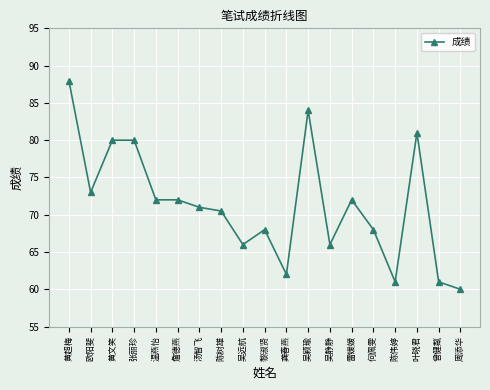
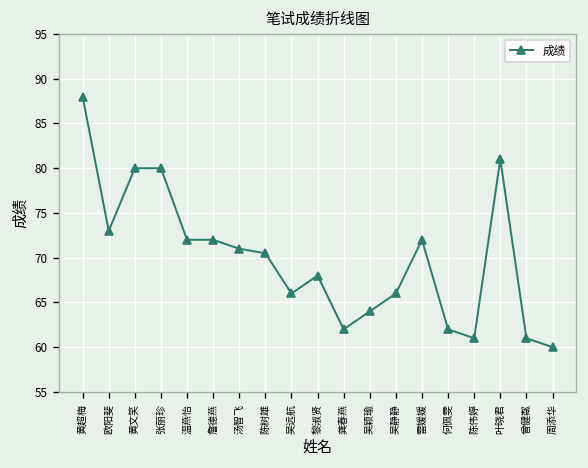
吴颖瑜: 84 -> 64
何佩雯: 68 -> 62
